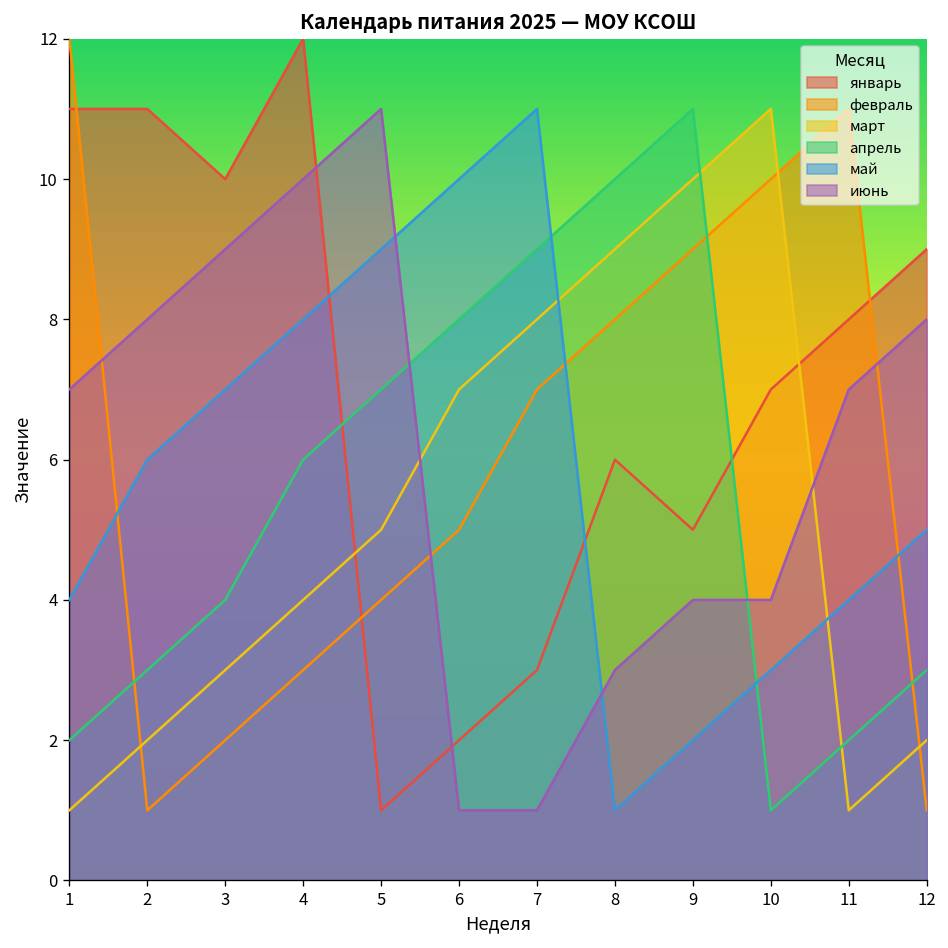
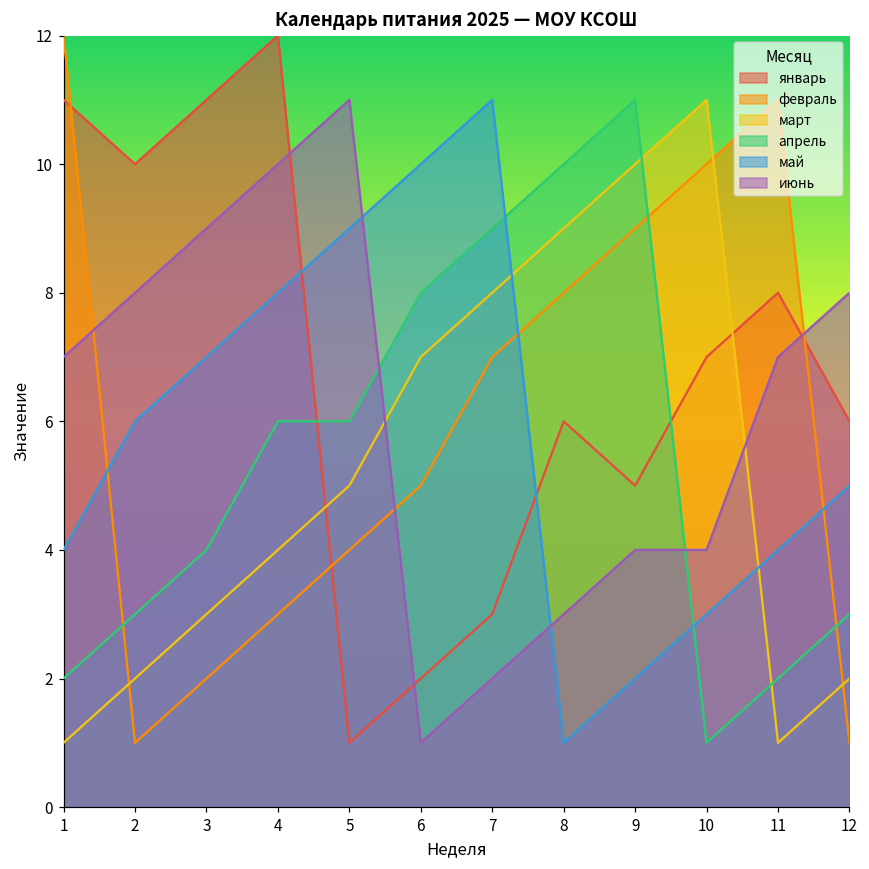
январь, 2: 11 -> 10
январь, 3: 10 -> 11
апрель, 5: 7 -> 6
июнь, 7: 1 -> 2
январь, 12: 9 -> 6
